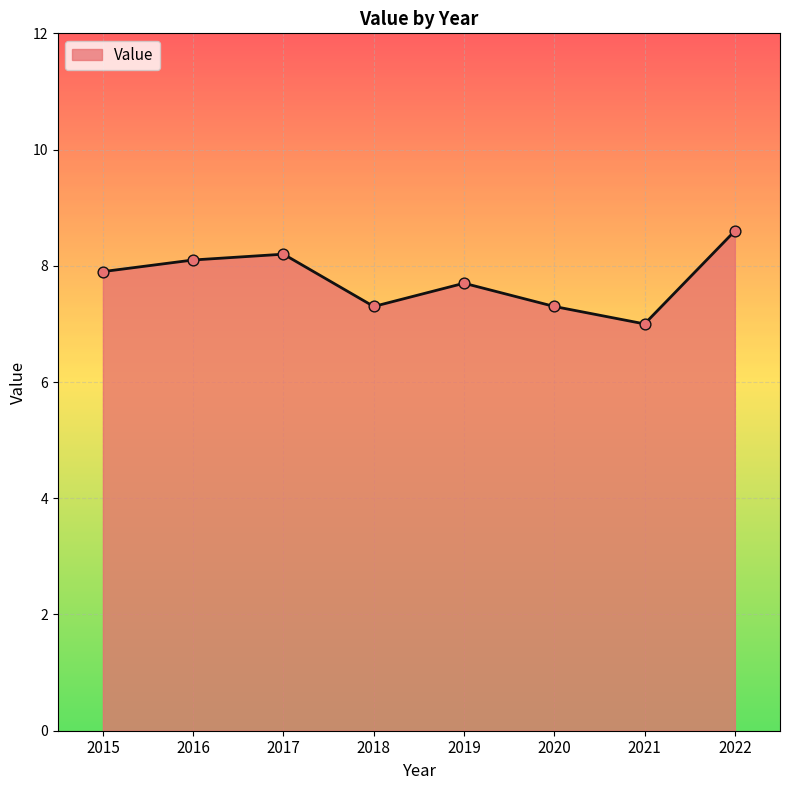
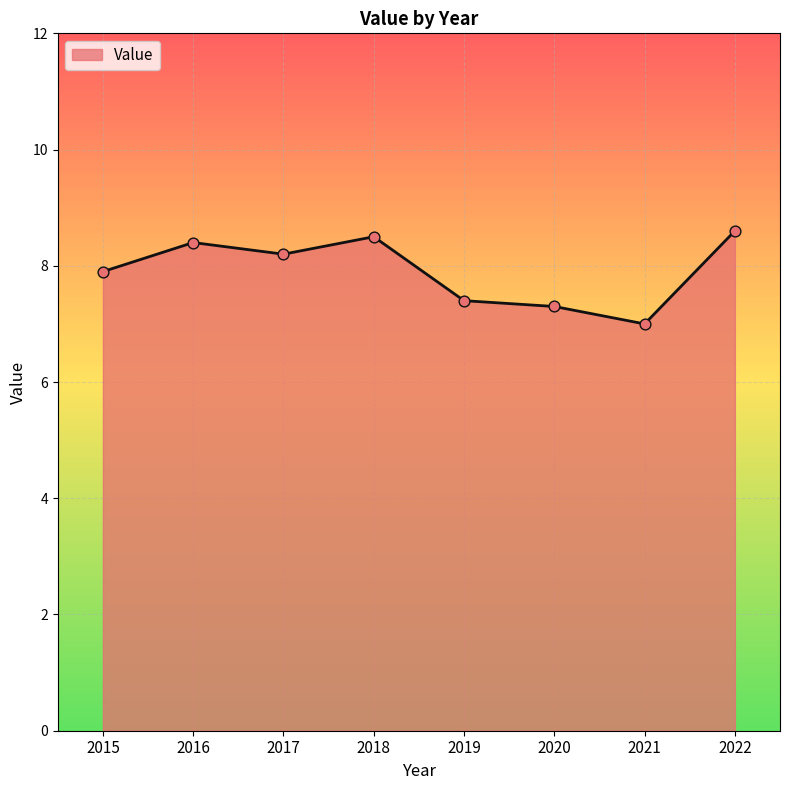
2016: 8.1 -> 8.4
2018: 7.3 -> 8.5
2019: 7.7 -> 7.4
